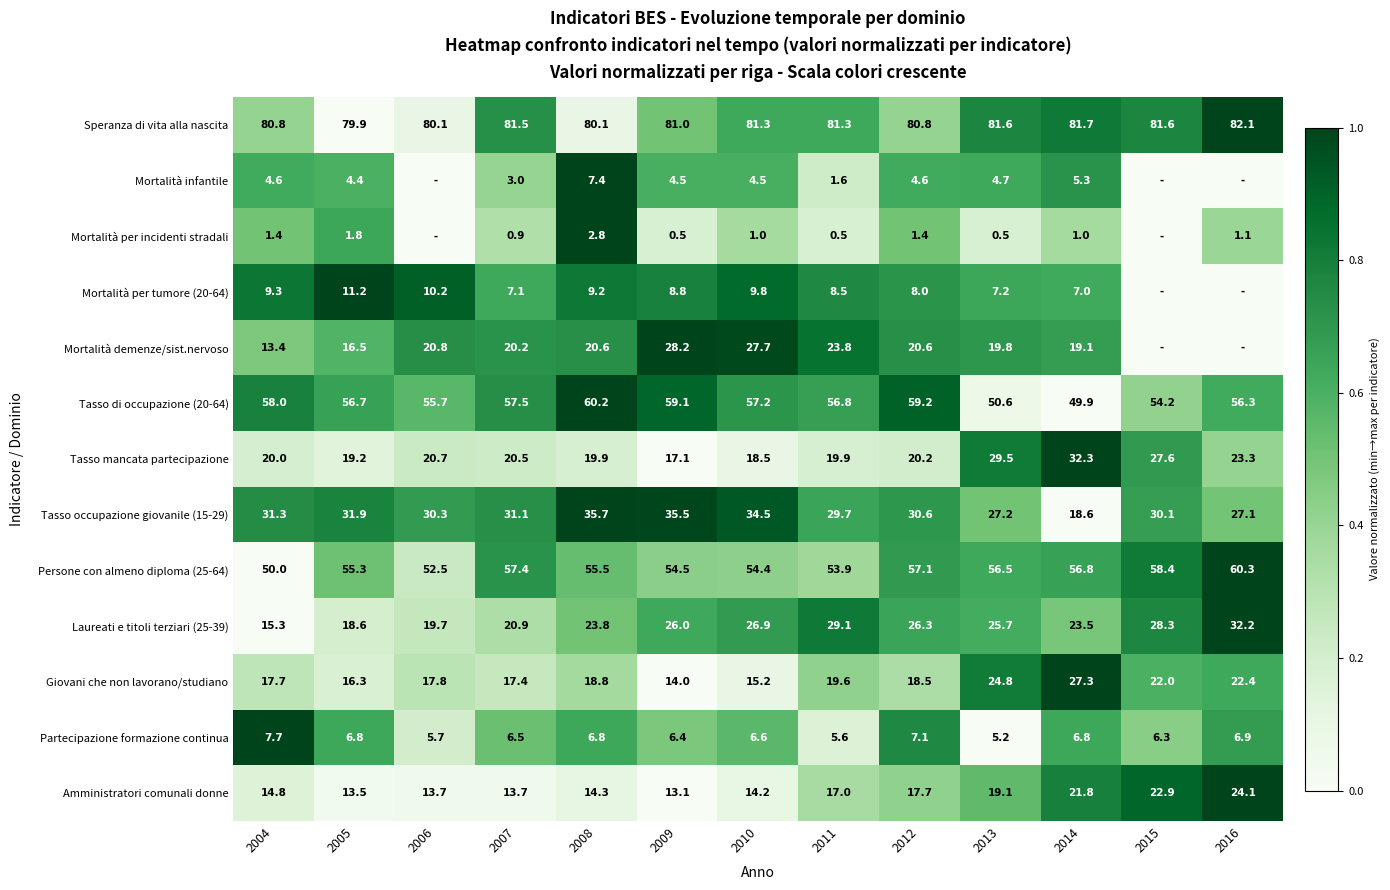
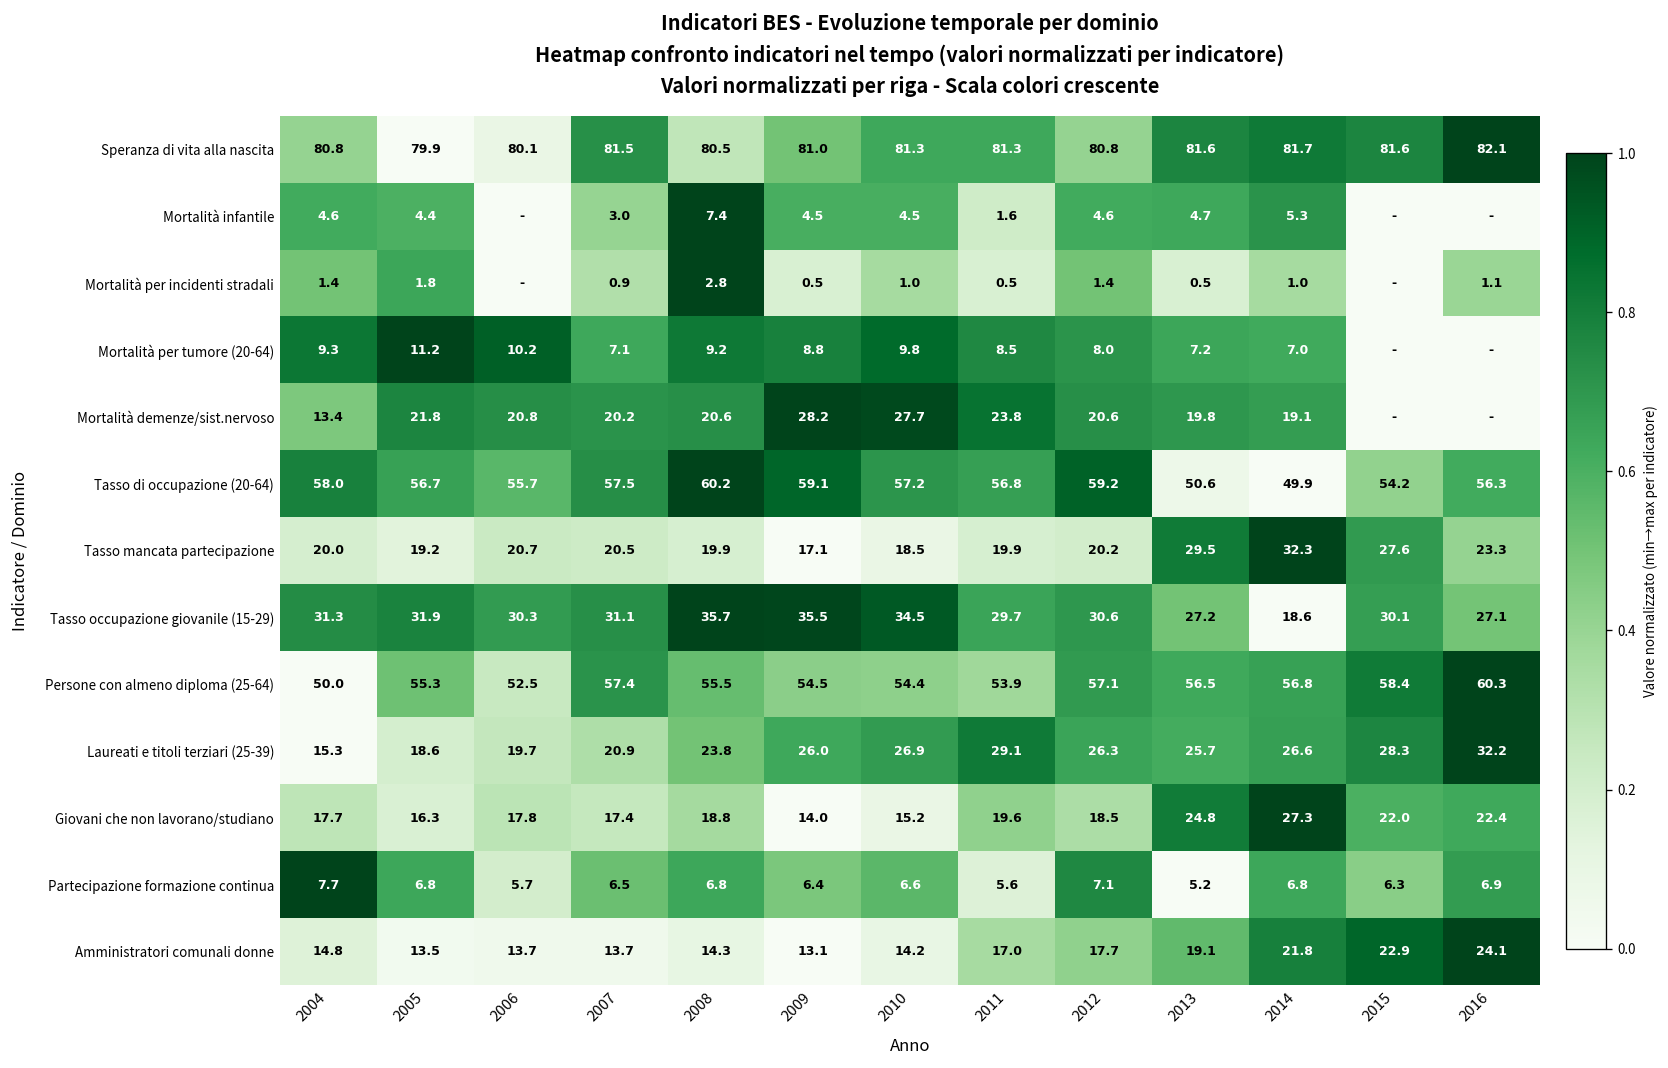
Speranza di vita alla nascita, 2008: 80.1 -> 80.5
Mortalità demenze/sist.nervoso, 2005: 16.5 -> 21.8
Laureati e titoli terziari (25-39), 2014: 23.5 -> 26.6
